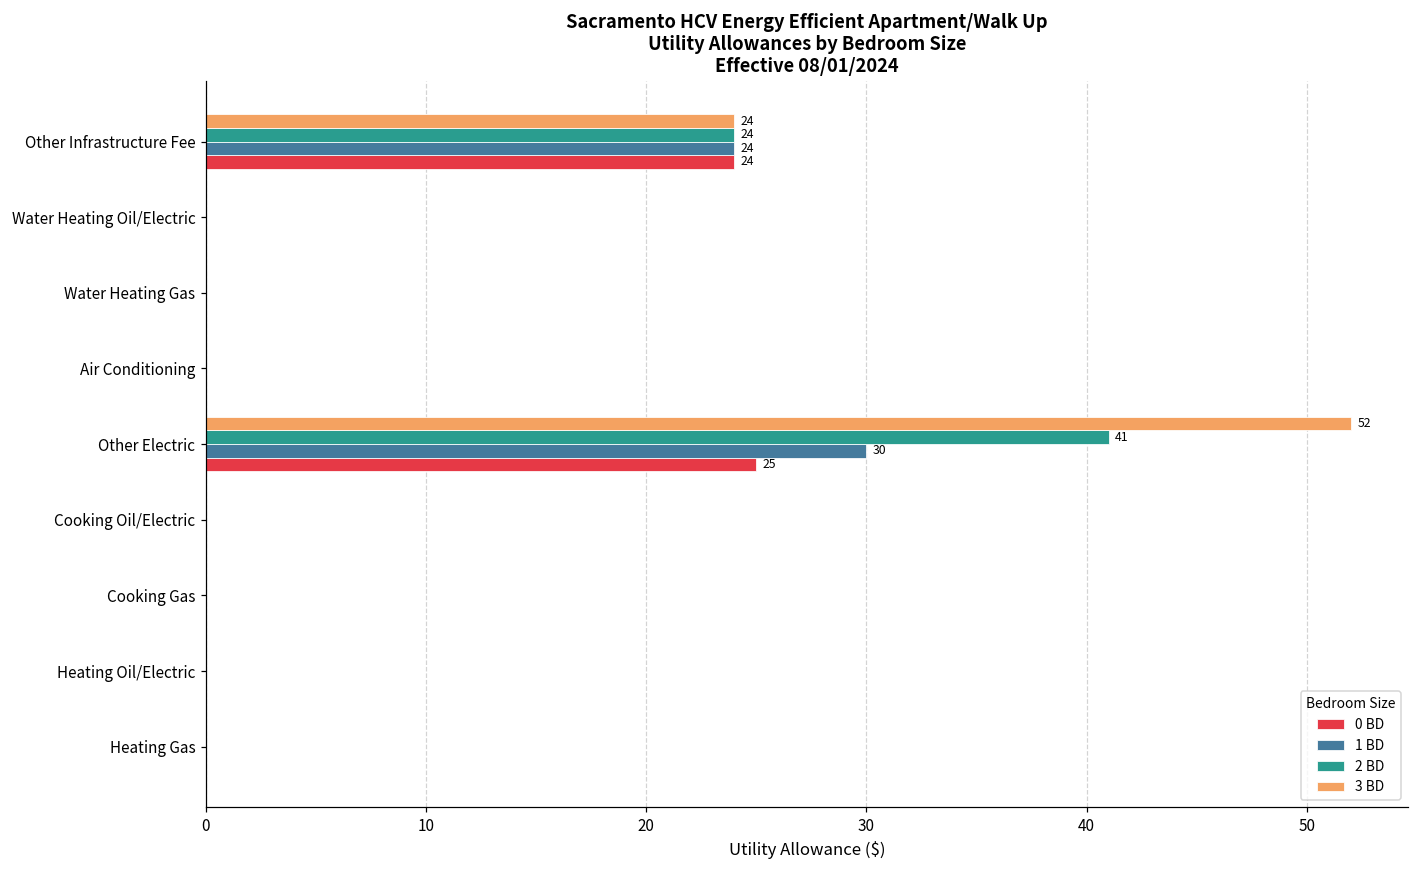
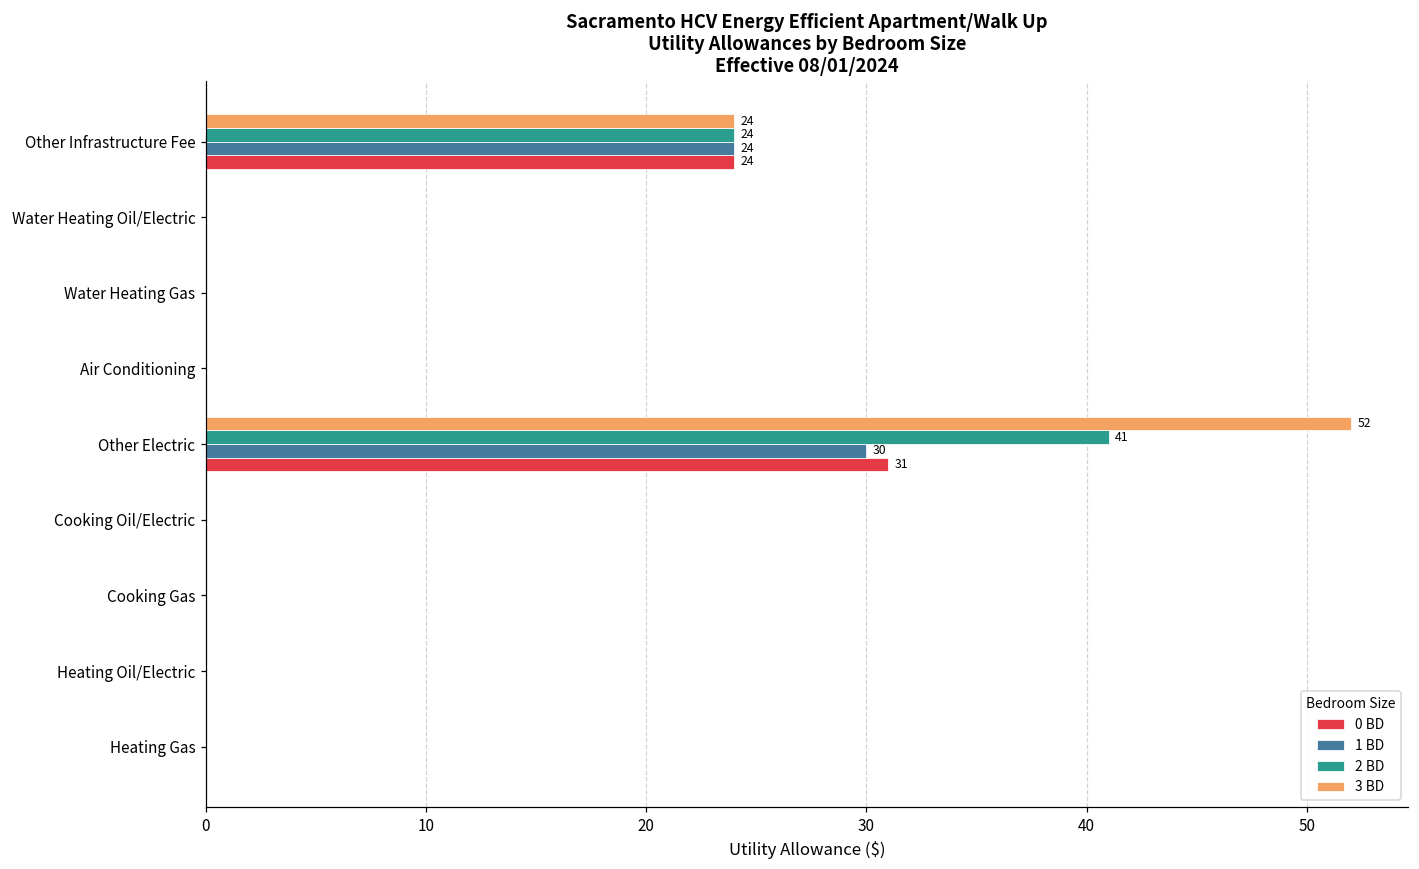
0 BD, Other Electric: 25 -> 31
